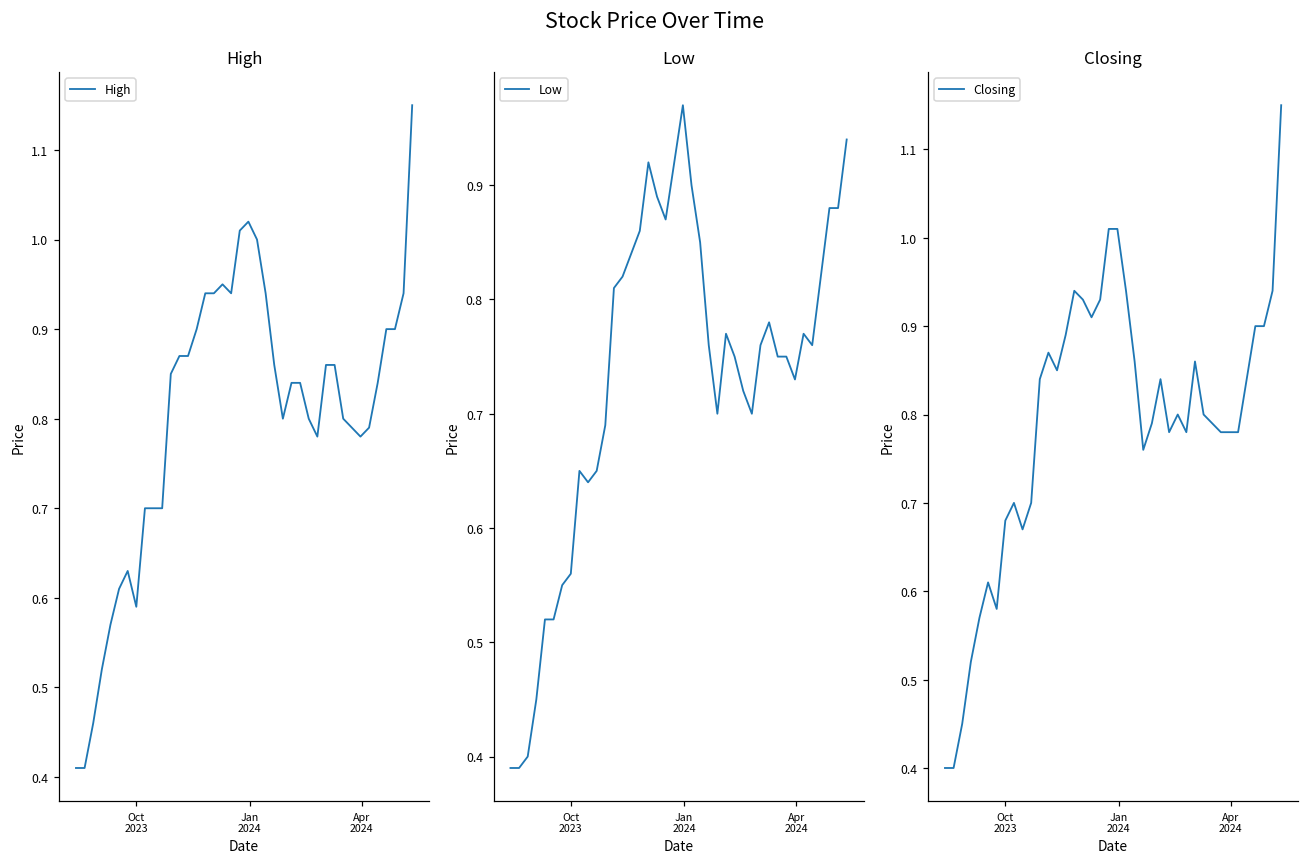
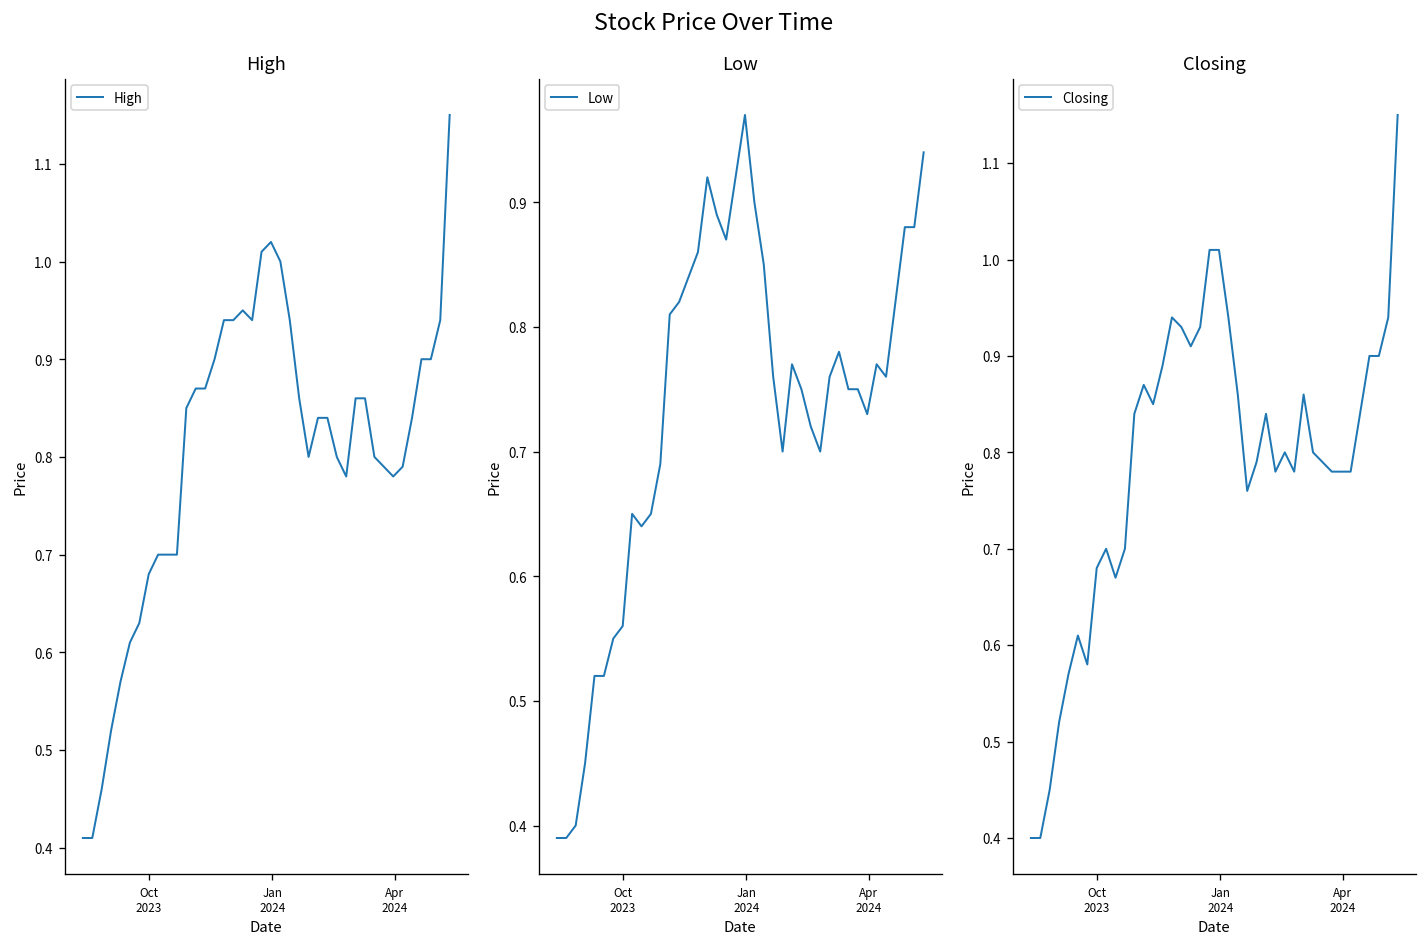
High, Oct 2023: 0.59 -> 0.68
